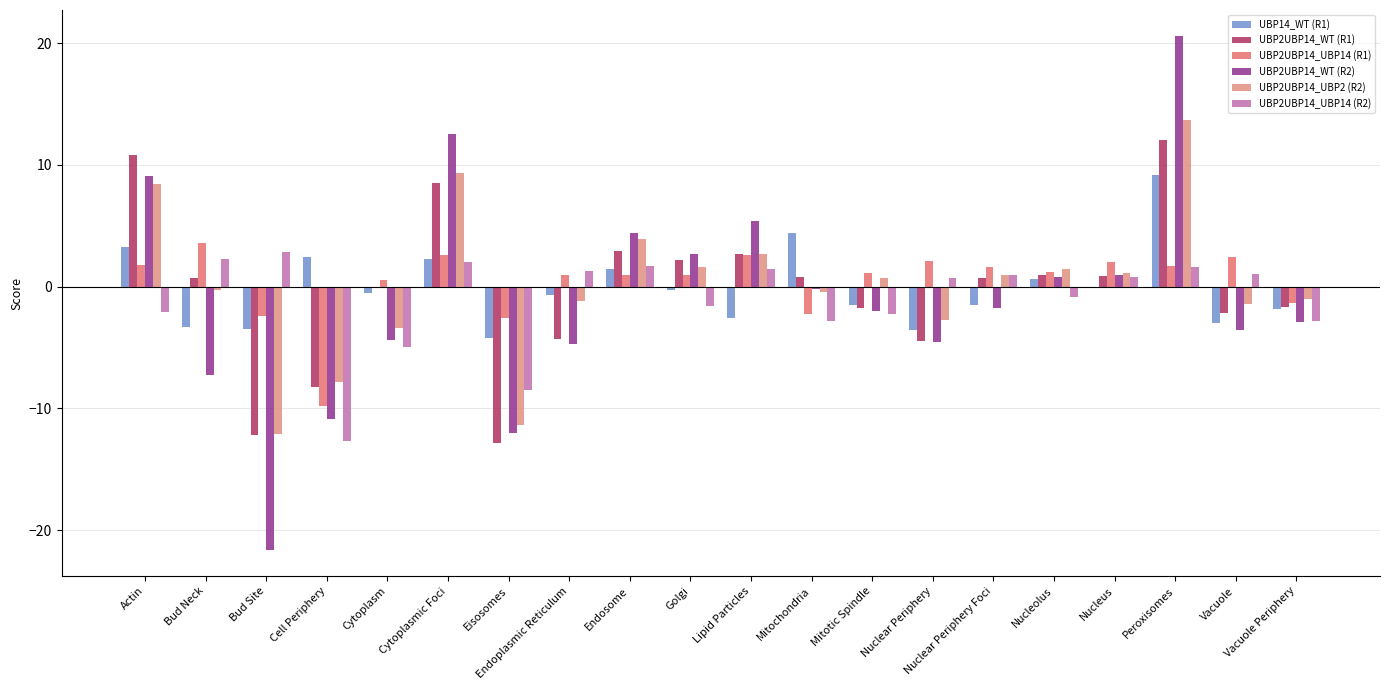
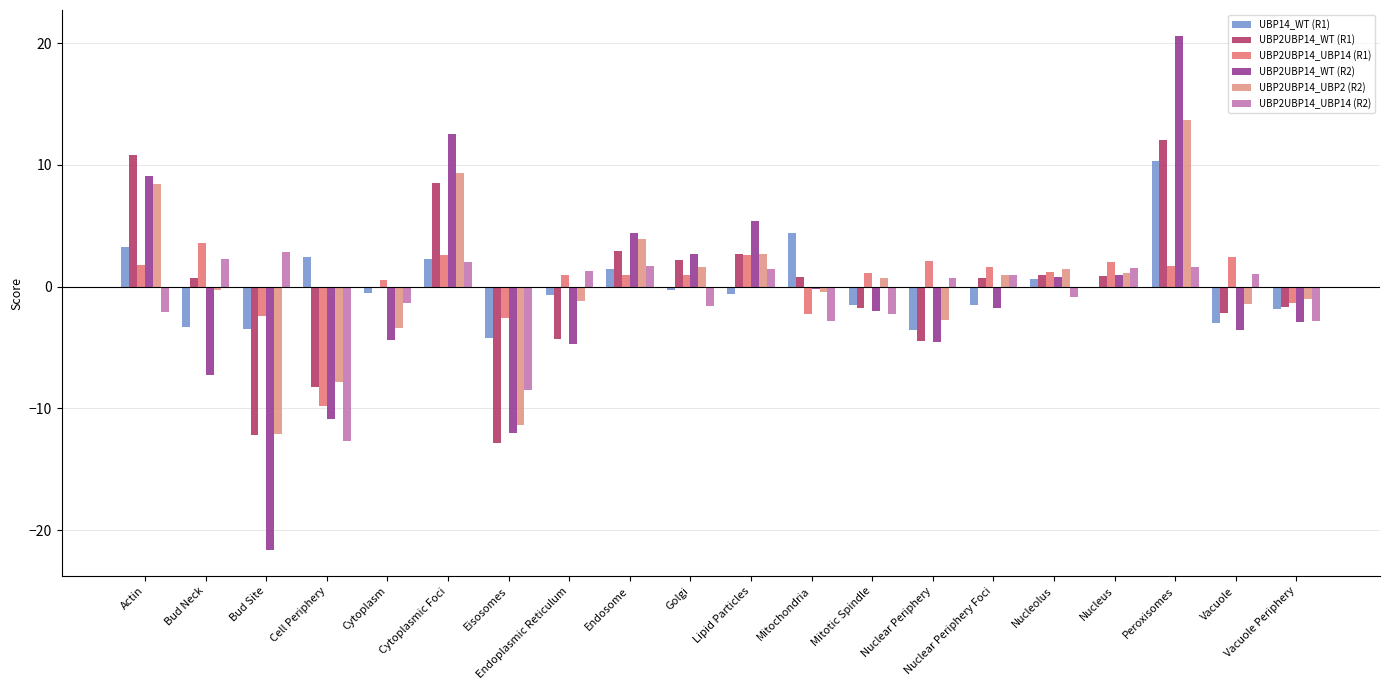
UBP2UBP14_UBP14 (R2), Cytoplasm: -5.0 -> -1.4
UBP14_WT (R1), Lipid Particles: -2.6 -> -0.6
UBP2UBP14_UBP14 (R2), Nucleus: 0.8 -> 1.5
UBP14_WT (R1), Peroxisomes: 9.2 -> 10.3
